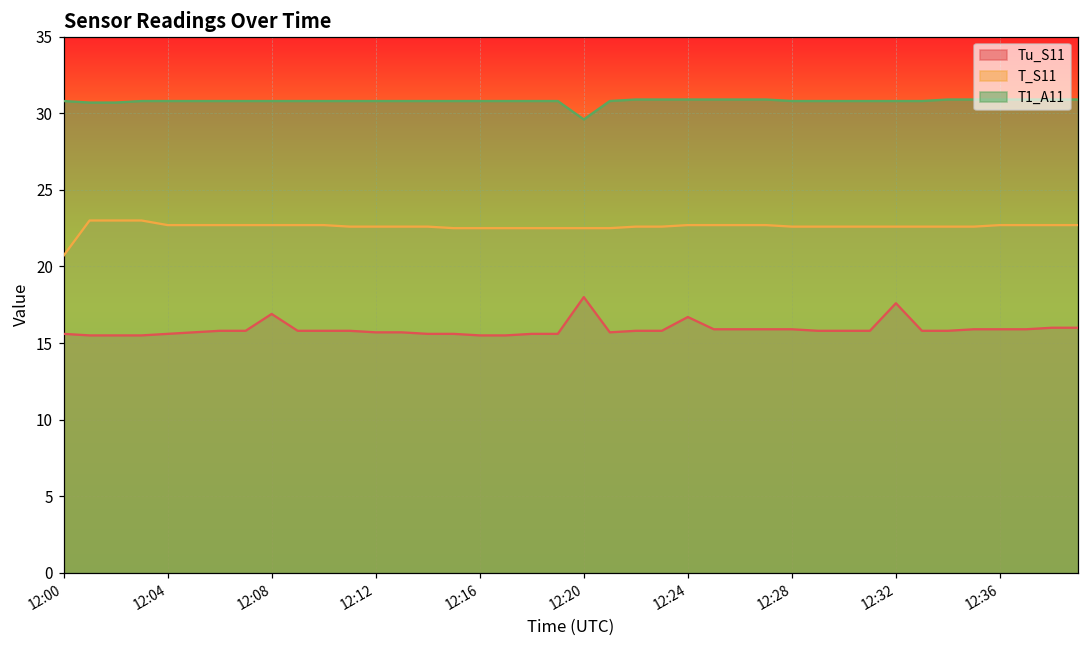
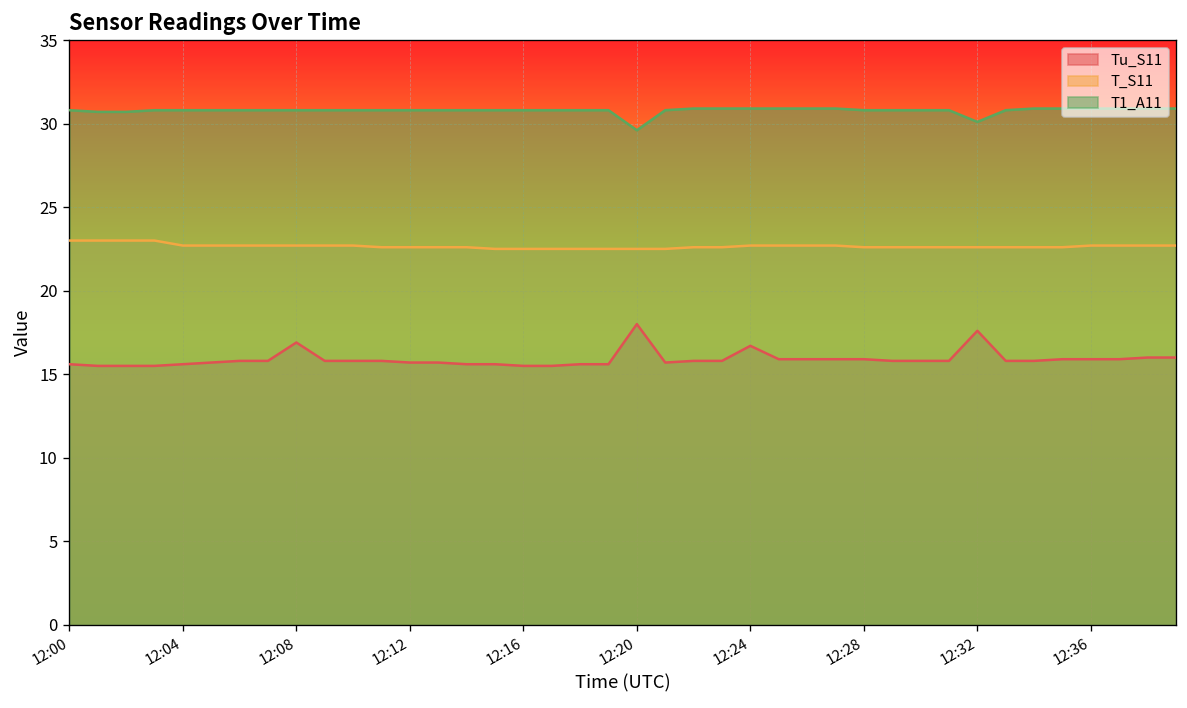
T_S11, 12:00: 20.7 -> 23.0
T1_A11, 12:32: 30.8 -> 30.1
